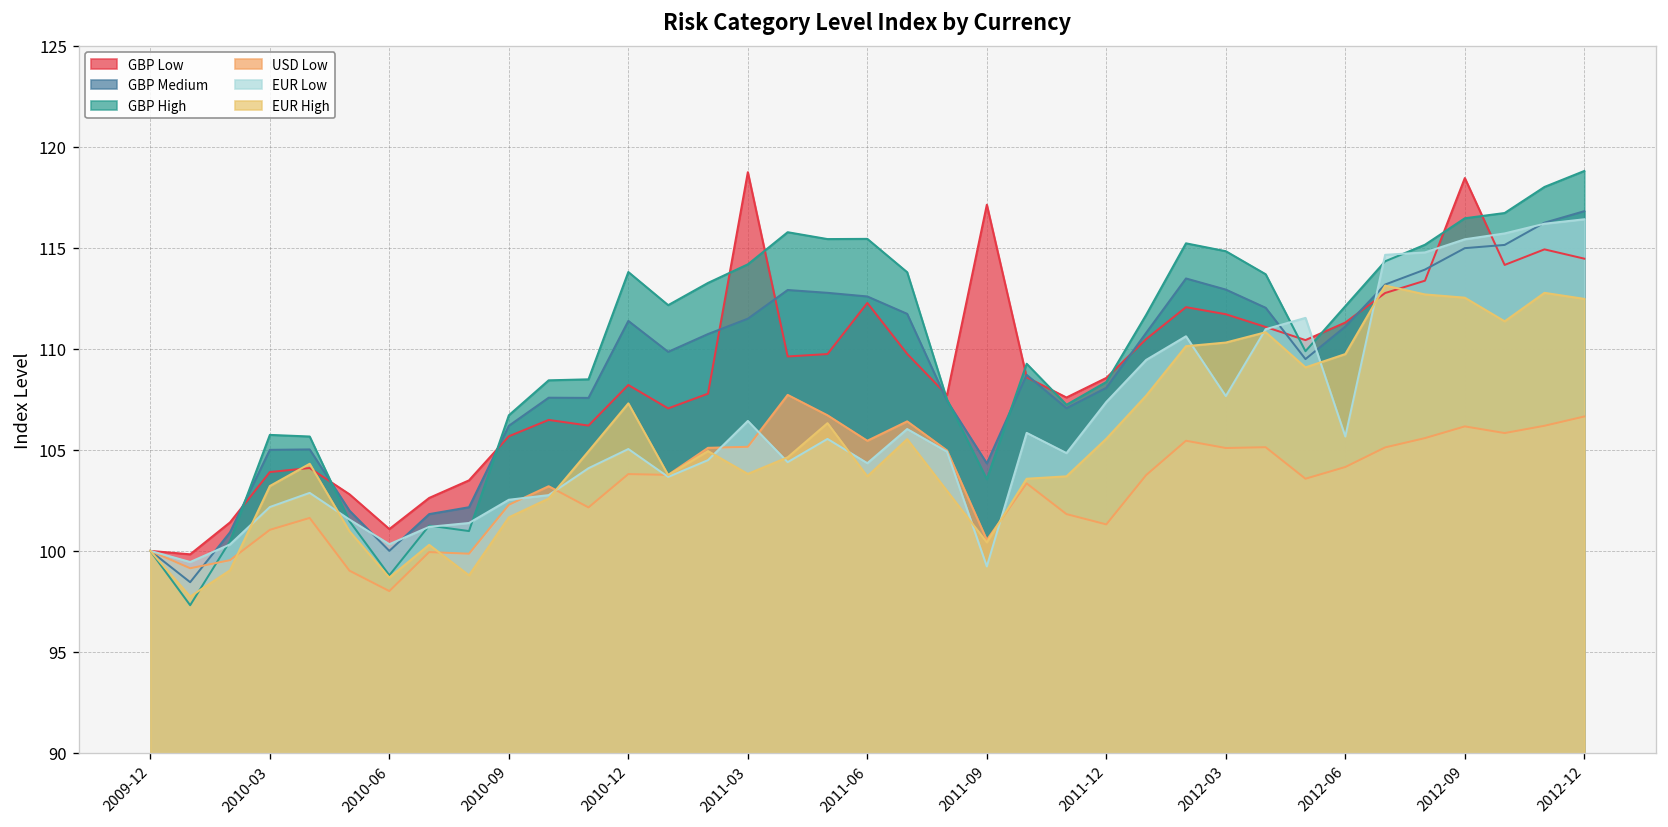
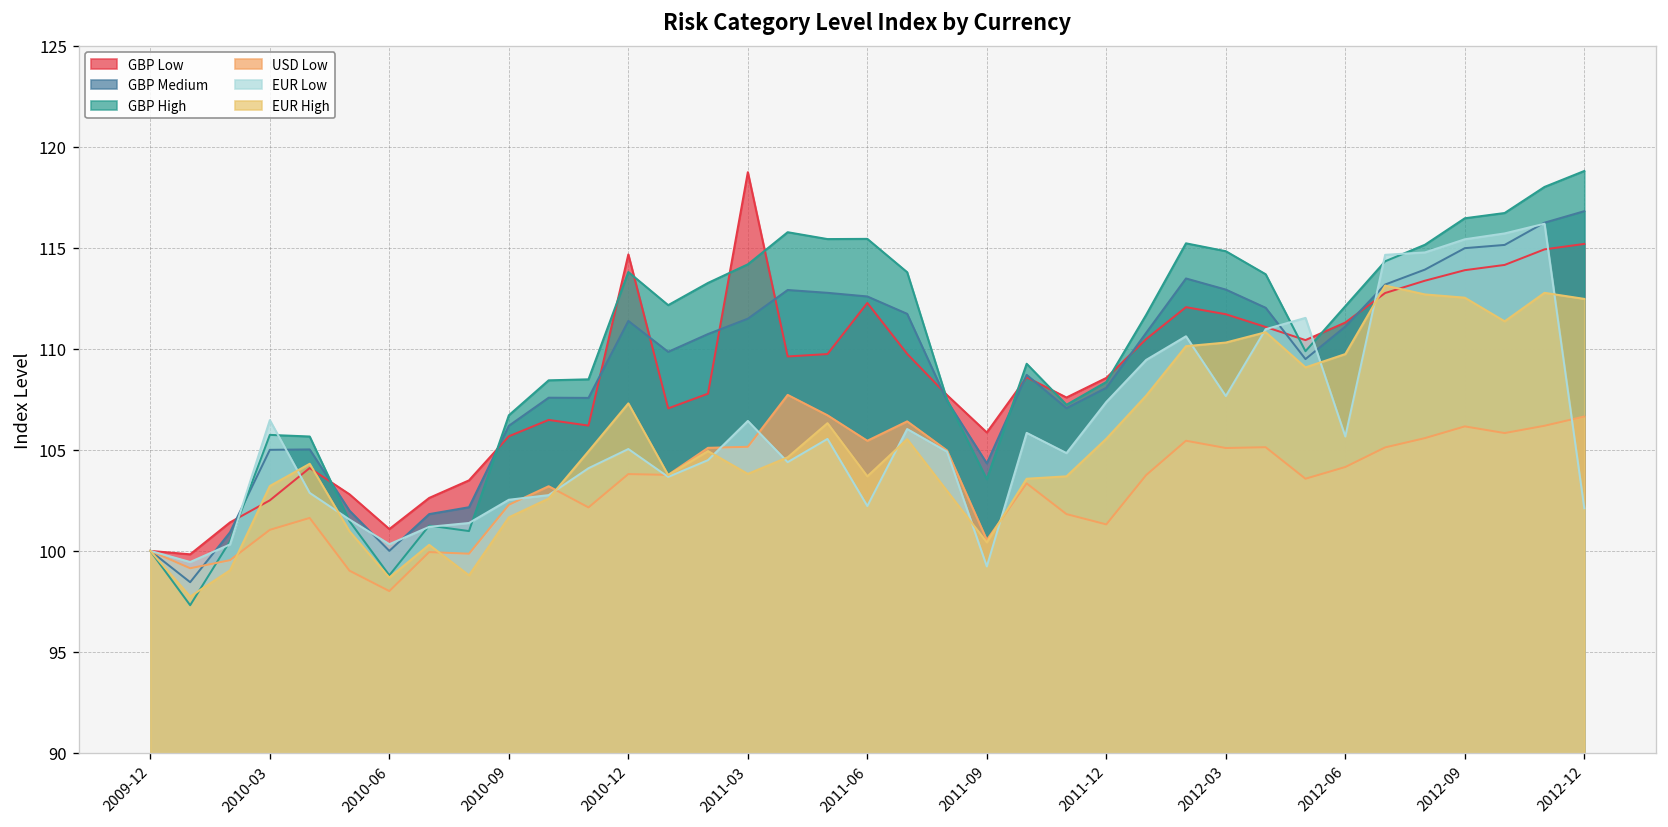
GBP Low, 2010-03: 103.9 -> 102.5
EUR Low, 2010-03: 102.2 -> 106.5
GBP Low, 2010-12: 108.2 -> 114.7
EUR Low, 2011-06: 104.3 -> 102.2
GBP Low, 2011-09: 117.1 -> 105.9
GBP Low, 2012-09: 118.5 -> 113.9
GBP Low, 2012-12: 114.5 -> 115.2
EUR Low, 2012-12: 116.4 -> 102.1
